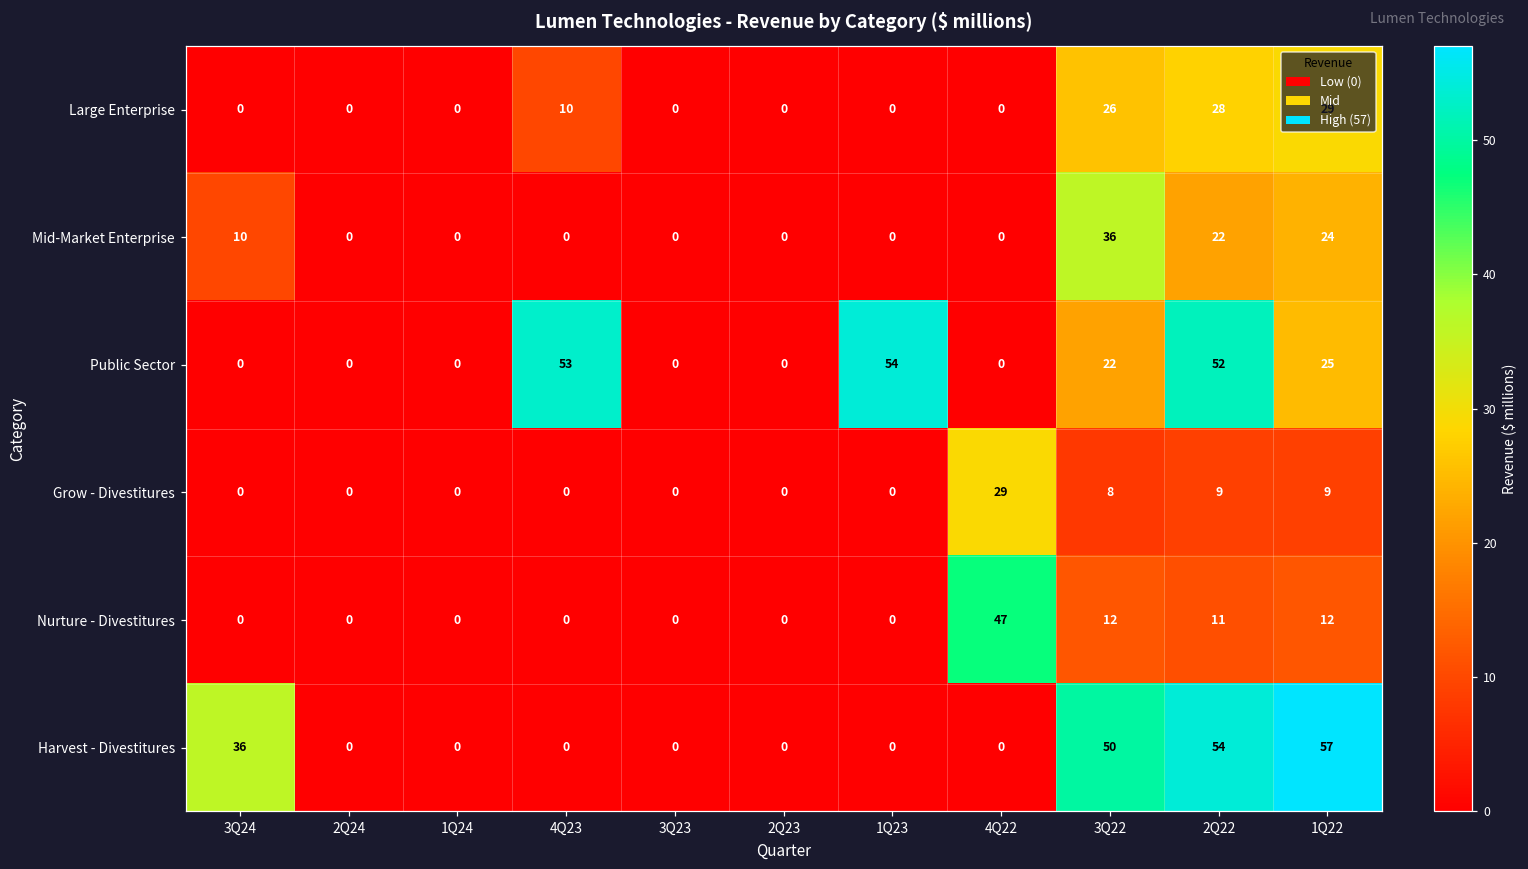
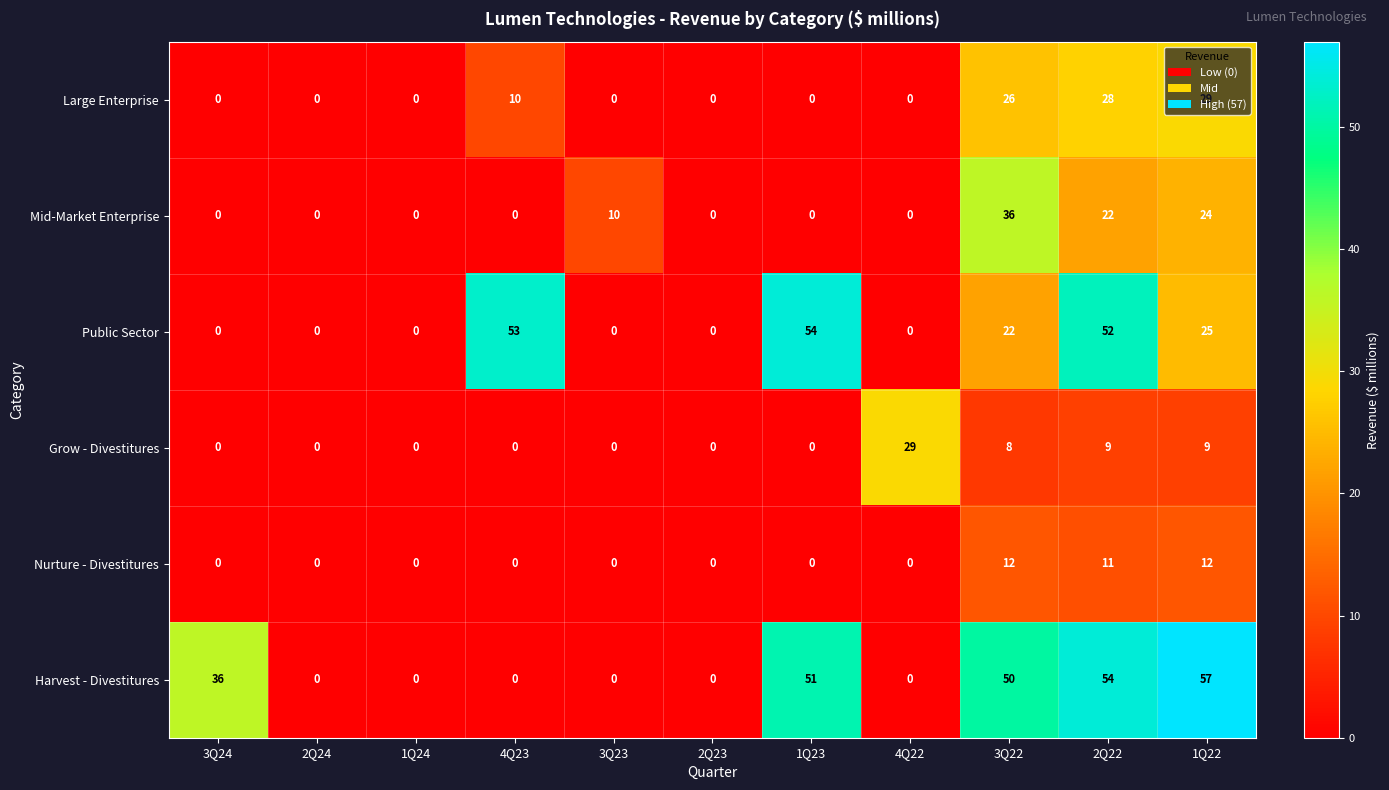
Mid-Market Enterprise, 3Q24: 10 -> 0
Mid-Market Enterprise, 3Q23: 0 -> 10
Nurture - Divestitures, 4Q22: 47 -> 0
Harvest - Divestitures, 1Q23: 0 -> 51
